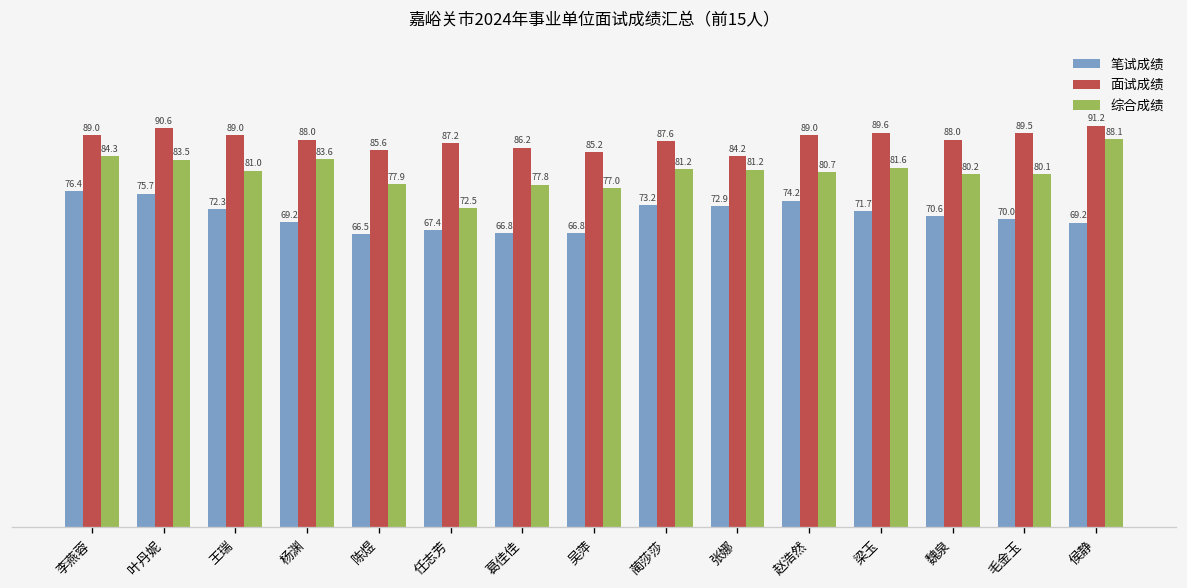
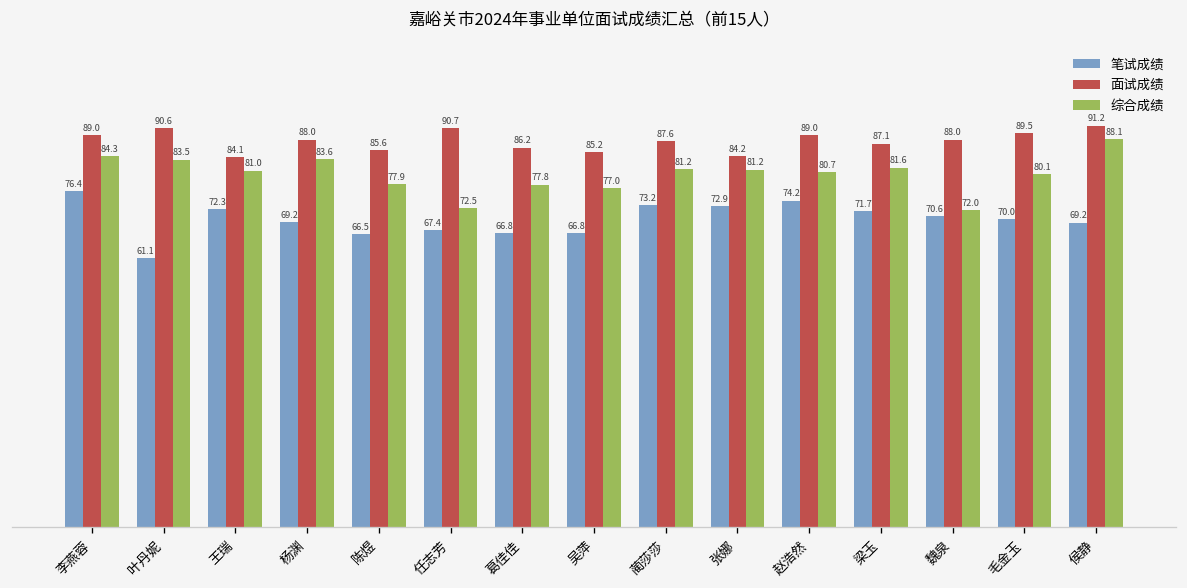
笔试成绩, 叶丹妮: 75.7 -> 61.1
面试成绩, 王瑞: 89.0 -> 84.1
面试成绩, 任志芳: 87.2 -> 90.7
面试成绩, 梁玉: 89.6 -> 87.1
综合成绩, 魏泉: 80.2 -> 72.0
